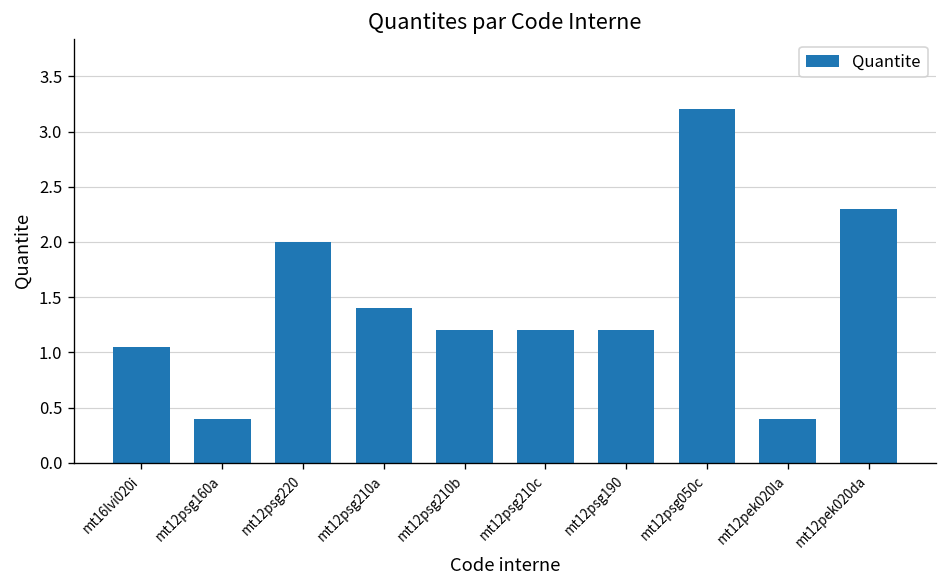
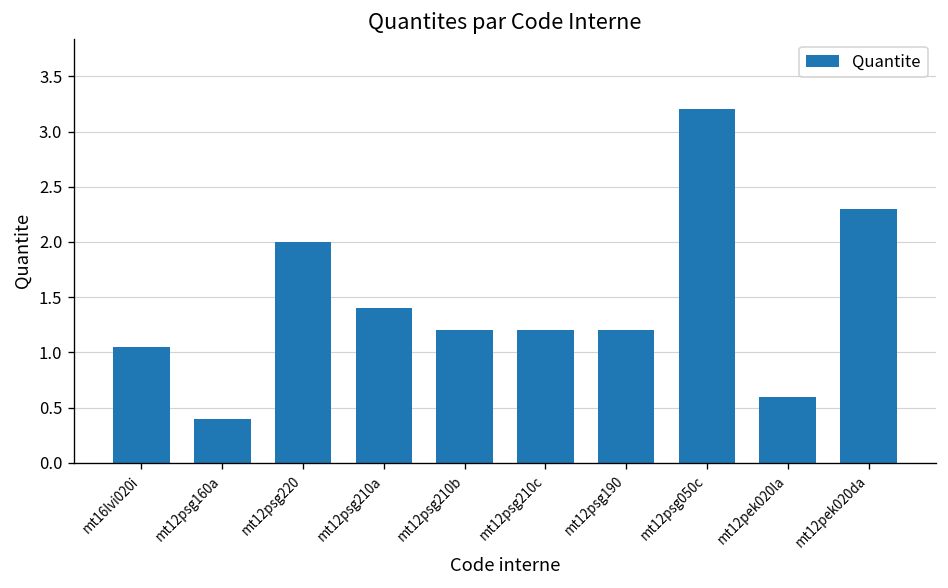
mt12pek020la: 0.4 -> 0.6
